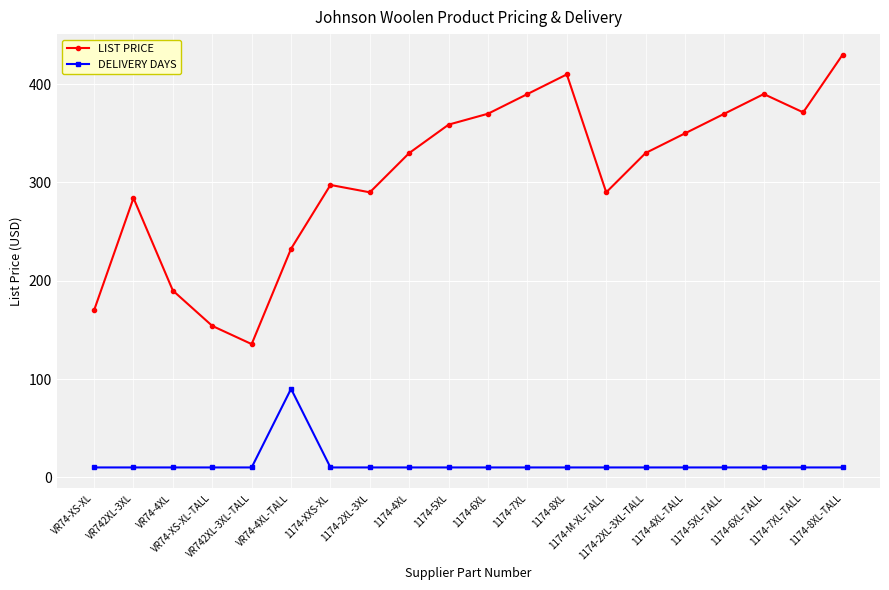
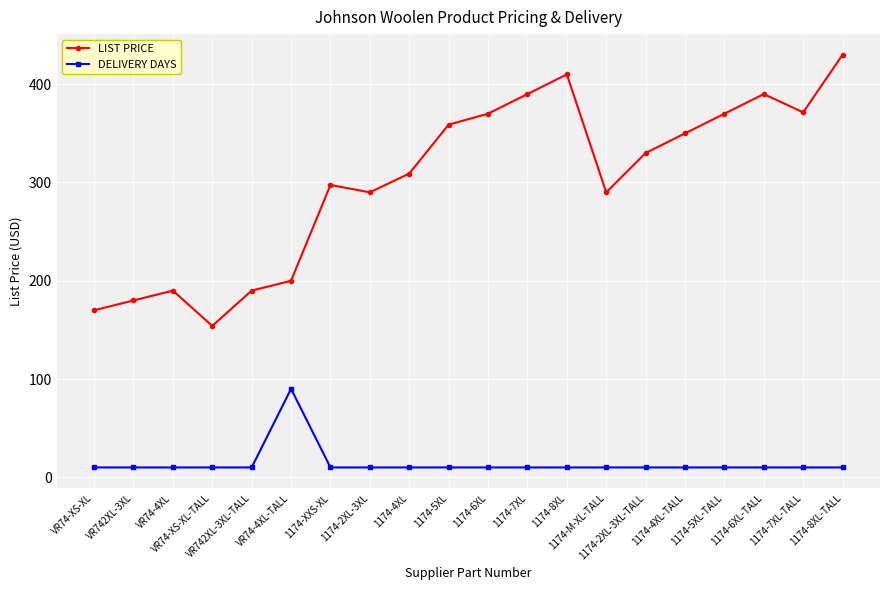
LIST PRICE, VR742XL-3XL: 280 -> 180
LIST PRICE, VR742XL-3XL-TALL: 140 -> 190
LIST PRICE, VR74-4XL-TALL: 230 -> 200
LIST PRICE, 1174-4XL: 330 -> 310
